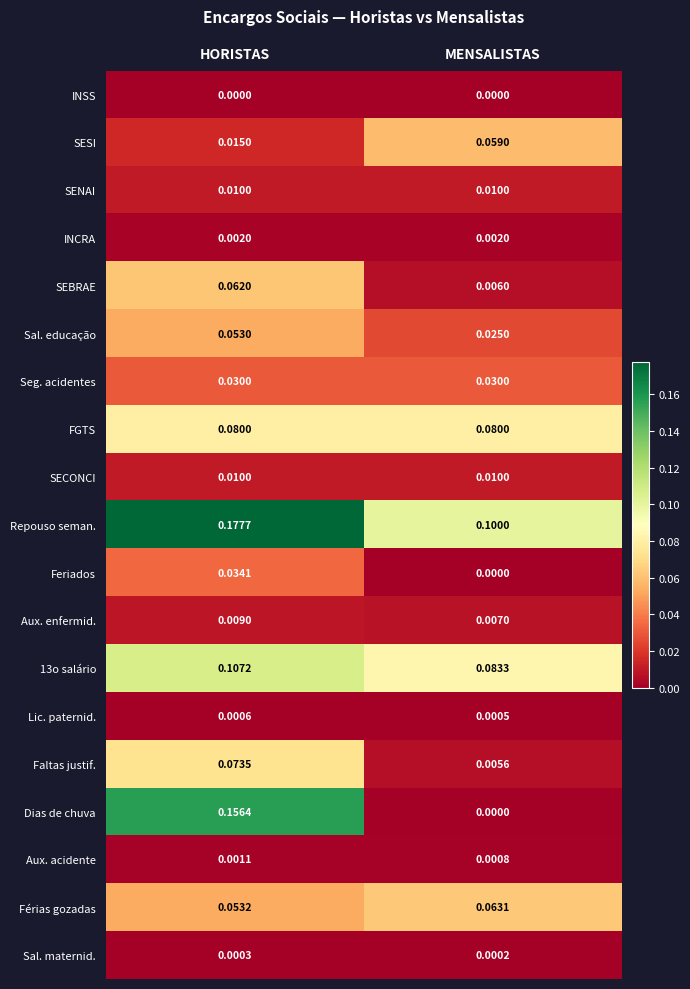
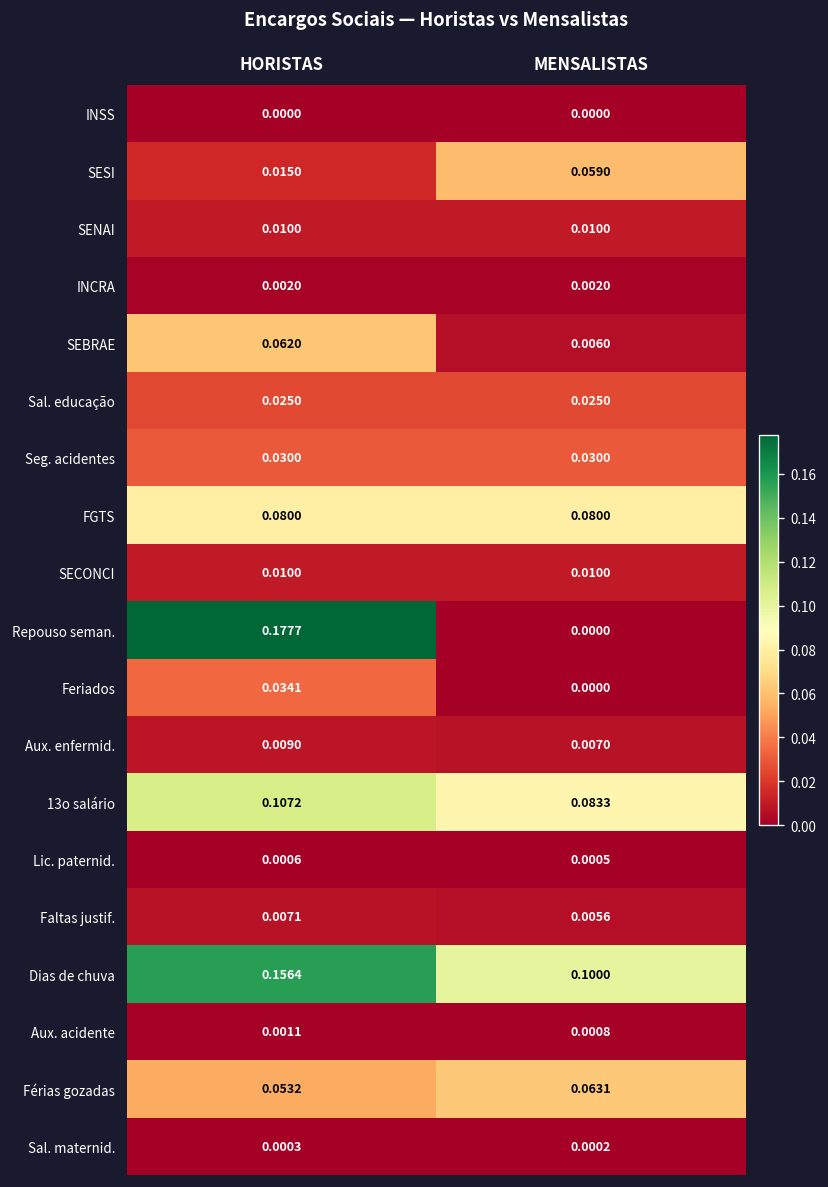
Sal. educação, HORISTAS: 0.0530 -> 0.0250
Repouso seman., MENSALISTAS: 0.1000 -> 0.0000
Faltas justif., HORISTAS: 0.0735 -> 0.0071
Dias de chuva, MENSALISTAS: 0.0000 -> 0.1000
